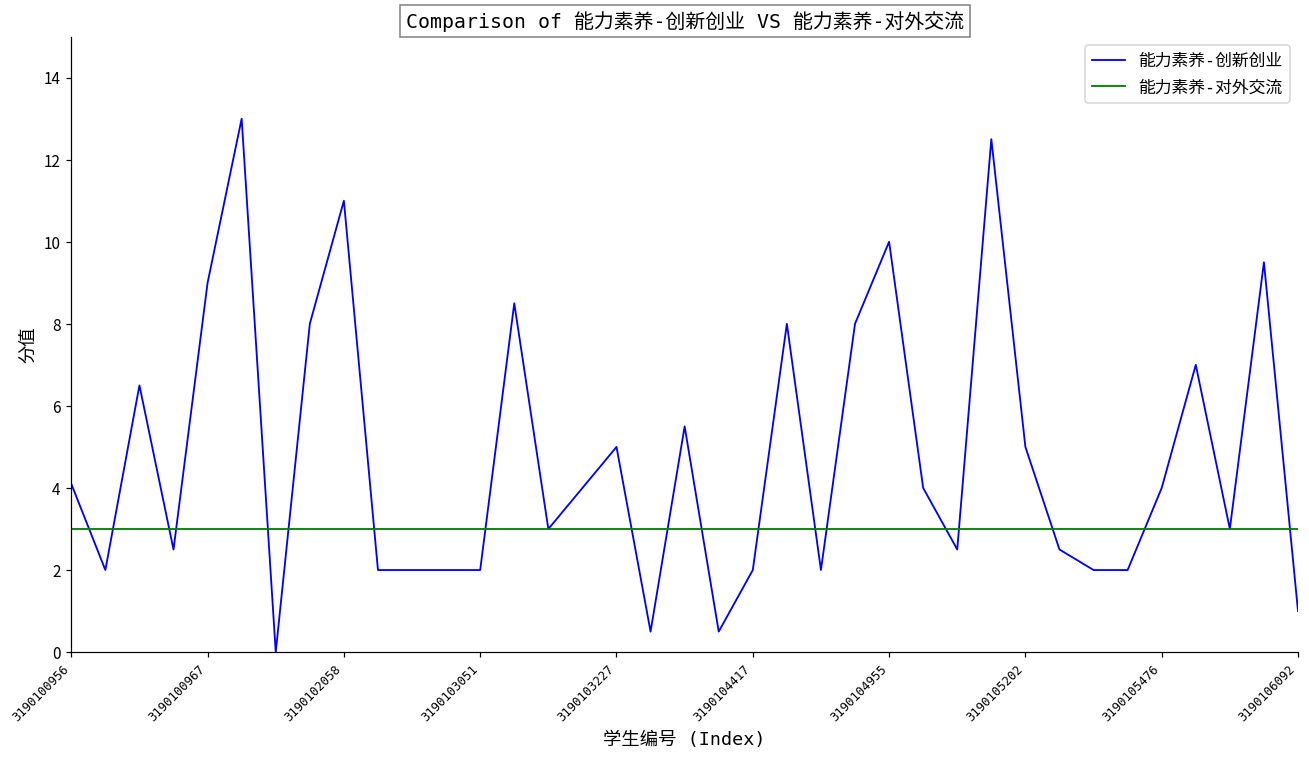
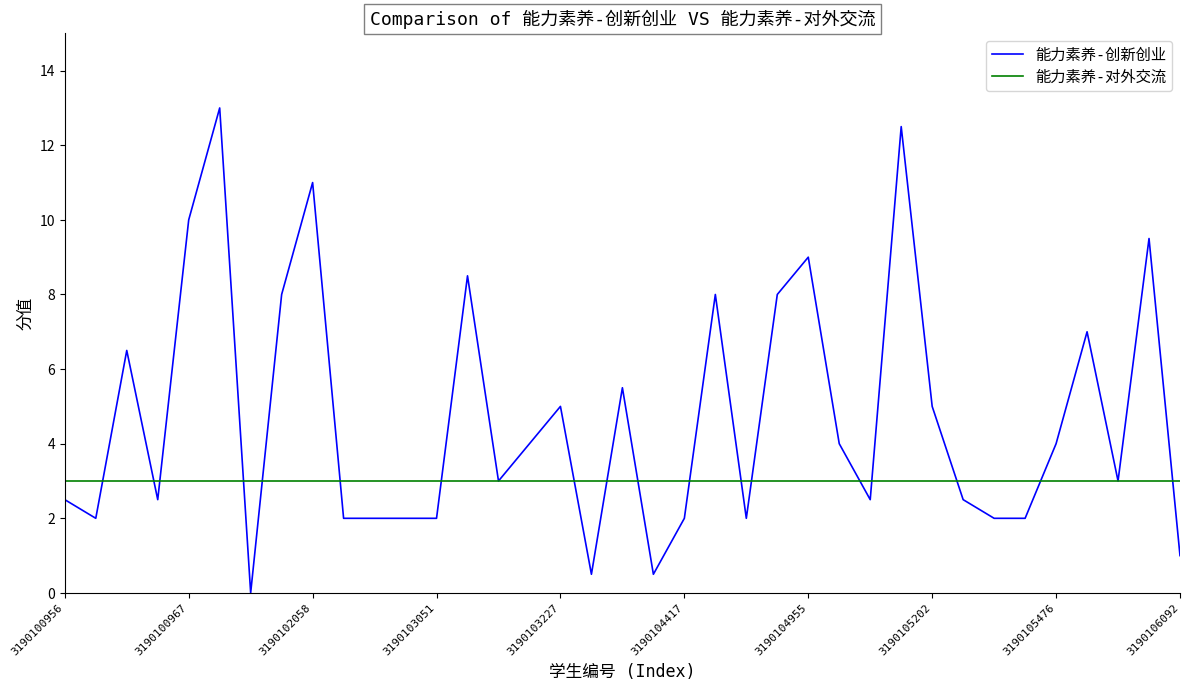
能力素养-创新创业, 3190100956: 4.1 -> 2.5
能力素养-创新创业, 3190100967: 9 -> 10
能力素养-创新创业, 3190104955: 10 -> 9
